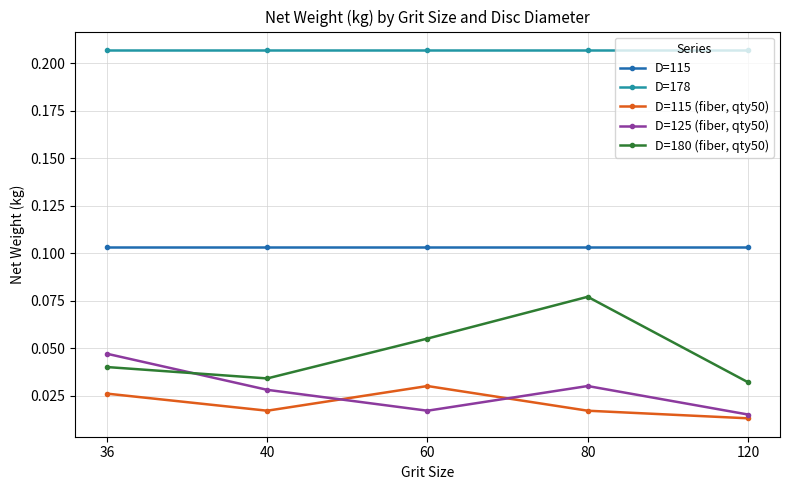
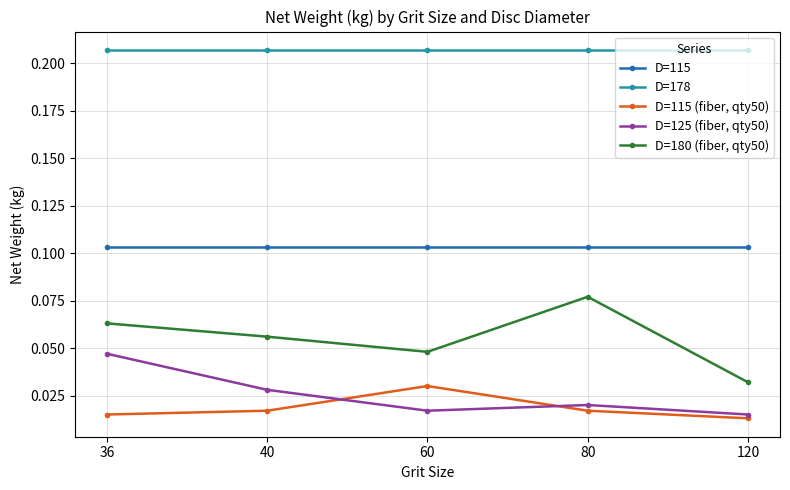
D=115 (fiber, qty50), 36: 0.026 -> 0.015
D=180 (fiber, qty50), 36: 0.040 -> 0.063
D=180 (fiber, qty50), 40: 0.034 -> 0.056
D=180 (fiber, qty50), 60: 0.055 -> 0.048
D=125 (fiber, qty50), 80: 0.03 -> 0.02
